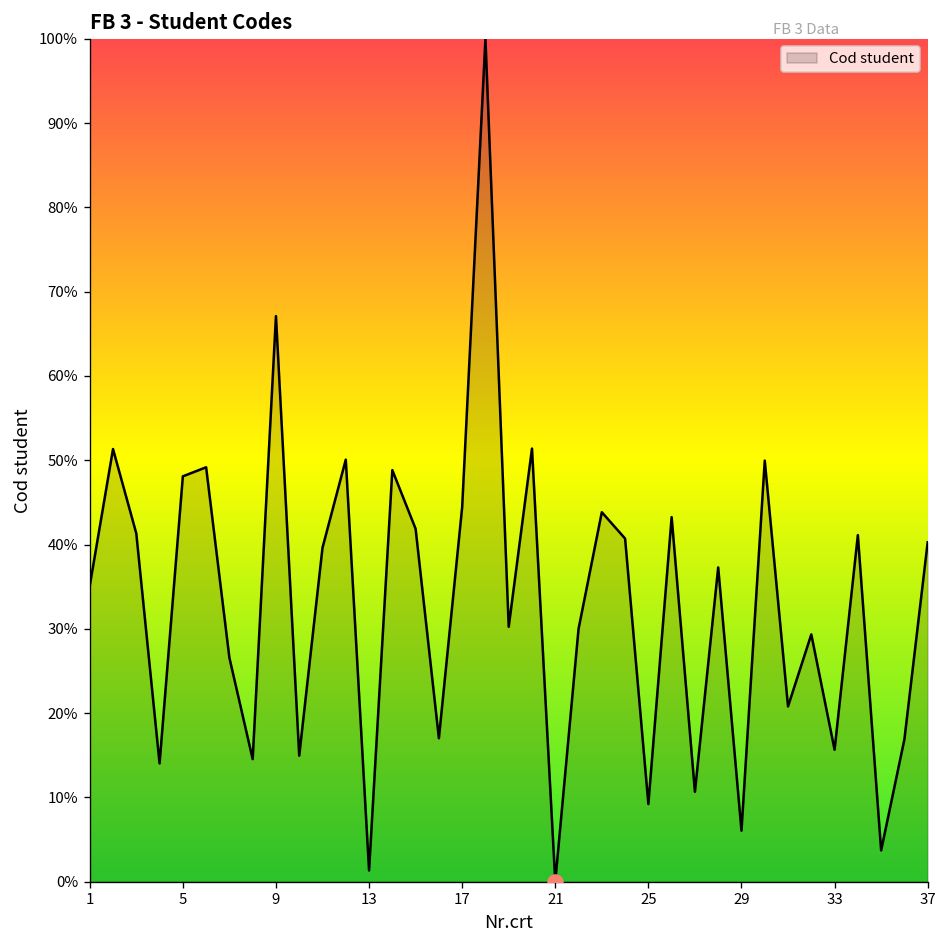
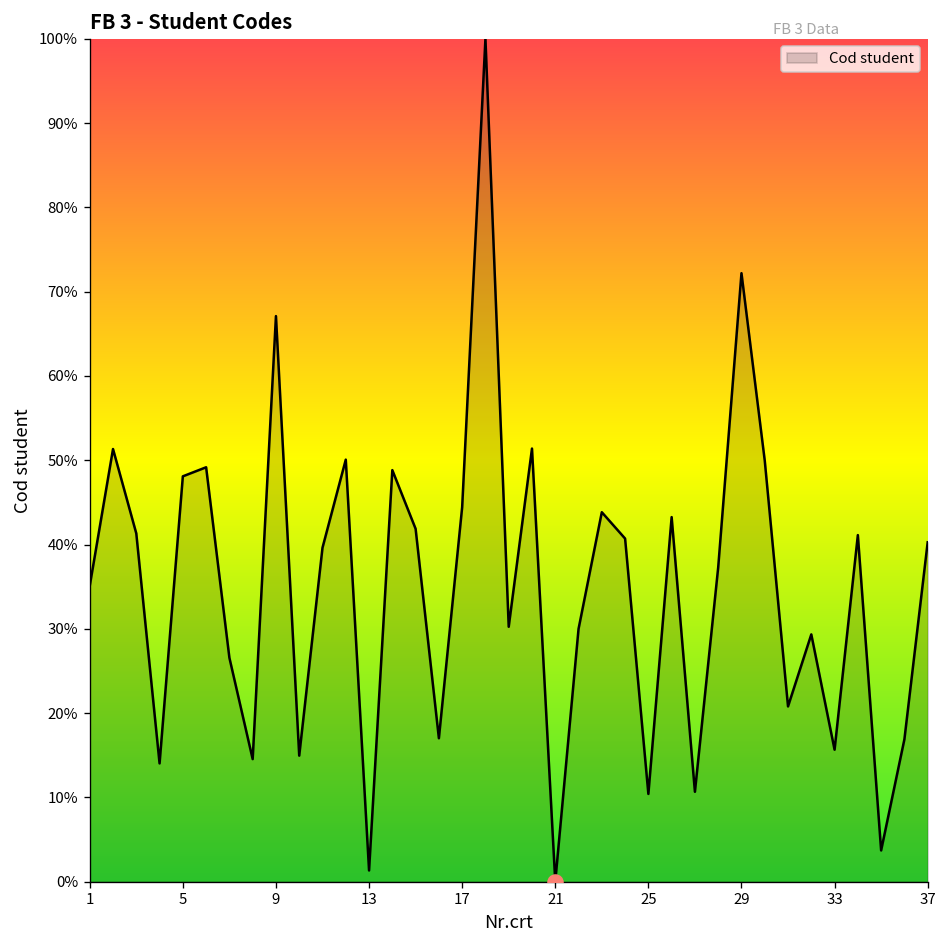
Cod student, 25: 9% -> 10%
Cod student, 29: 6% -> 72%
